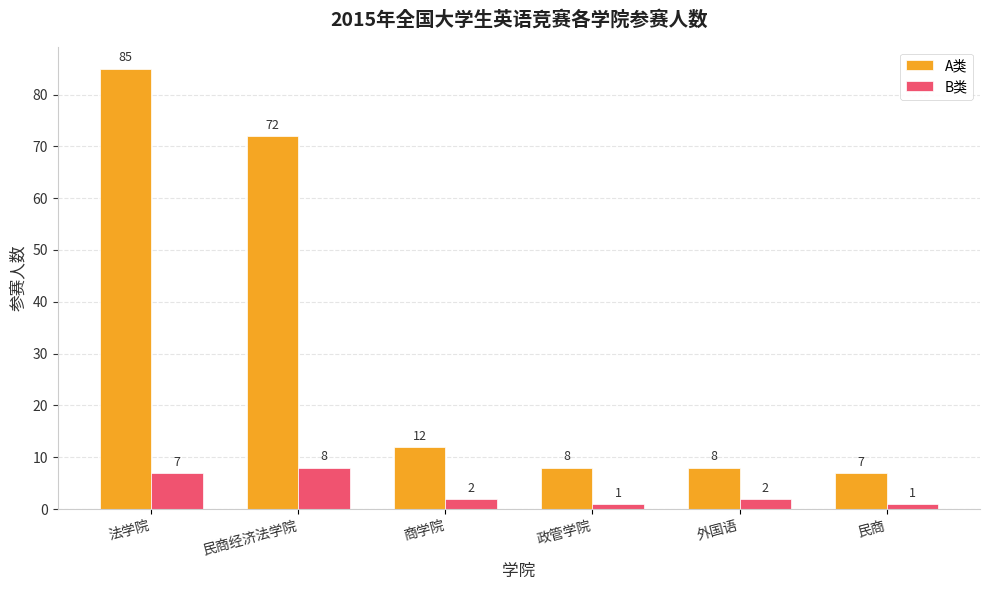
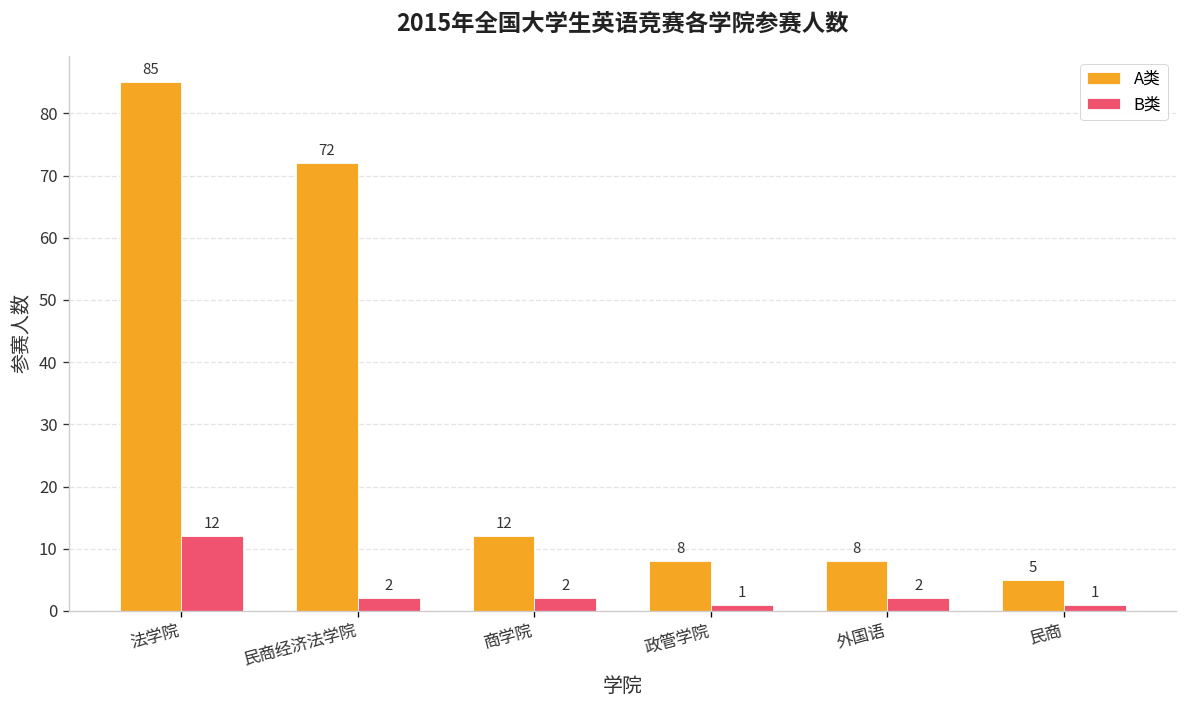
B类, 法学院: 7 -> 12
B类, 民商经济法学院: 8 -> 2
A类, 民商: 7 -> 5
